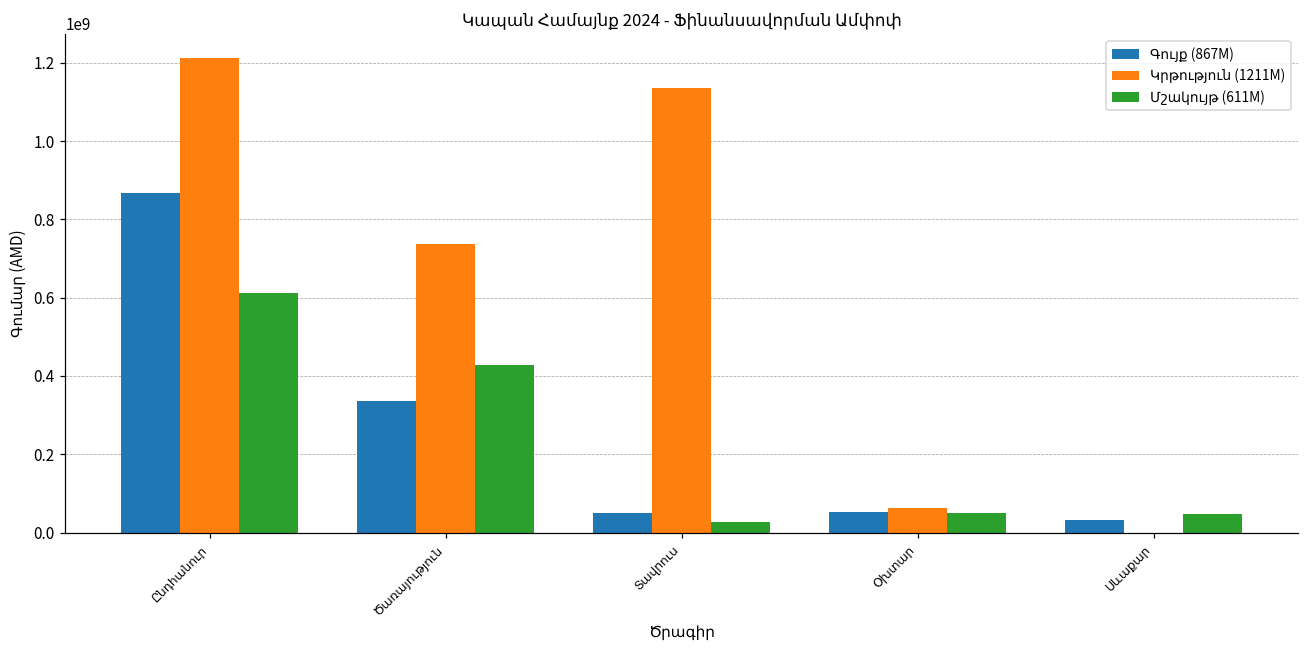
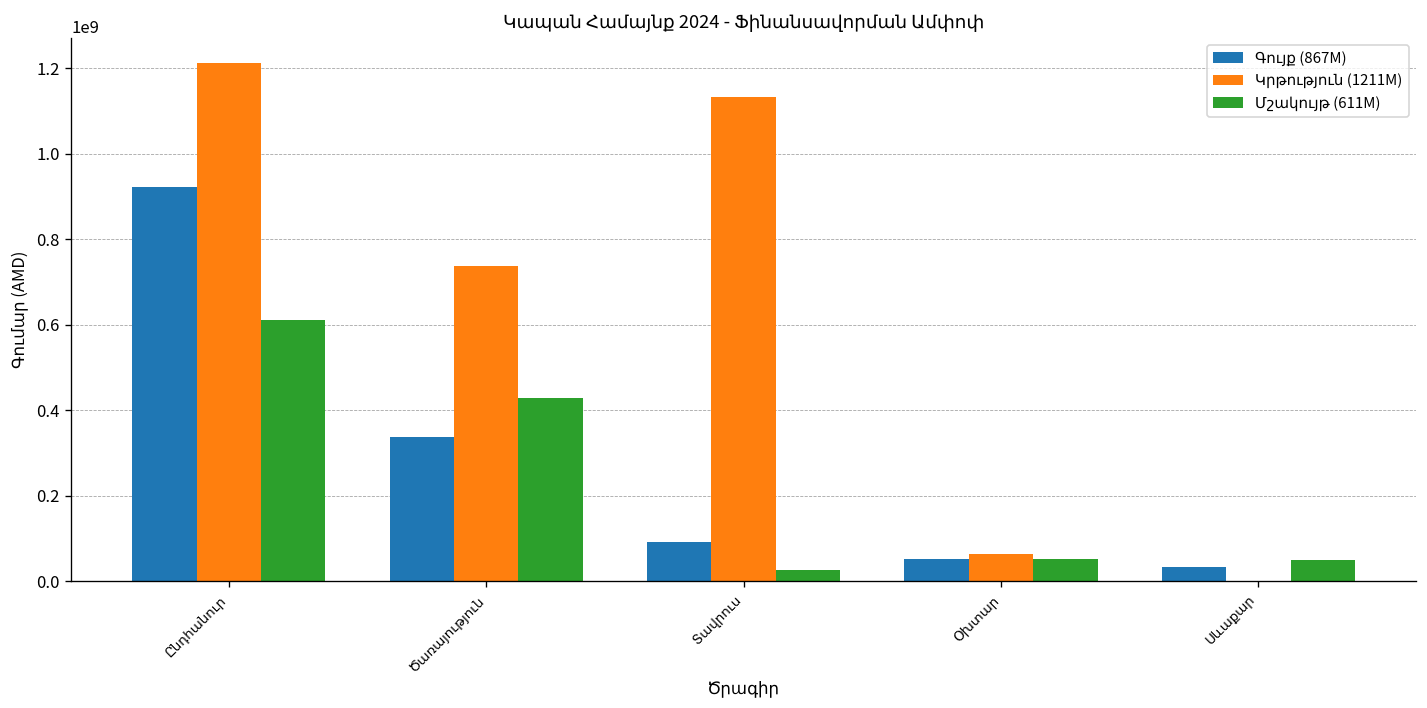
Գույք (867M), Ընդհանուր: 870000000 -> 920000000
Գույք (867M), Տավրուս: 50000000 -> 90000000
